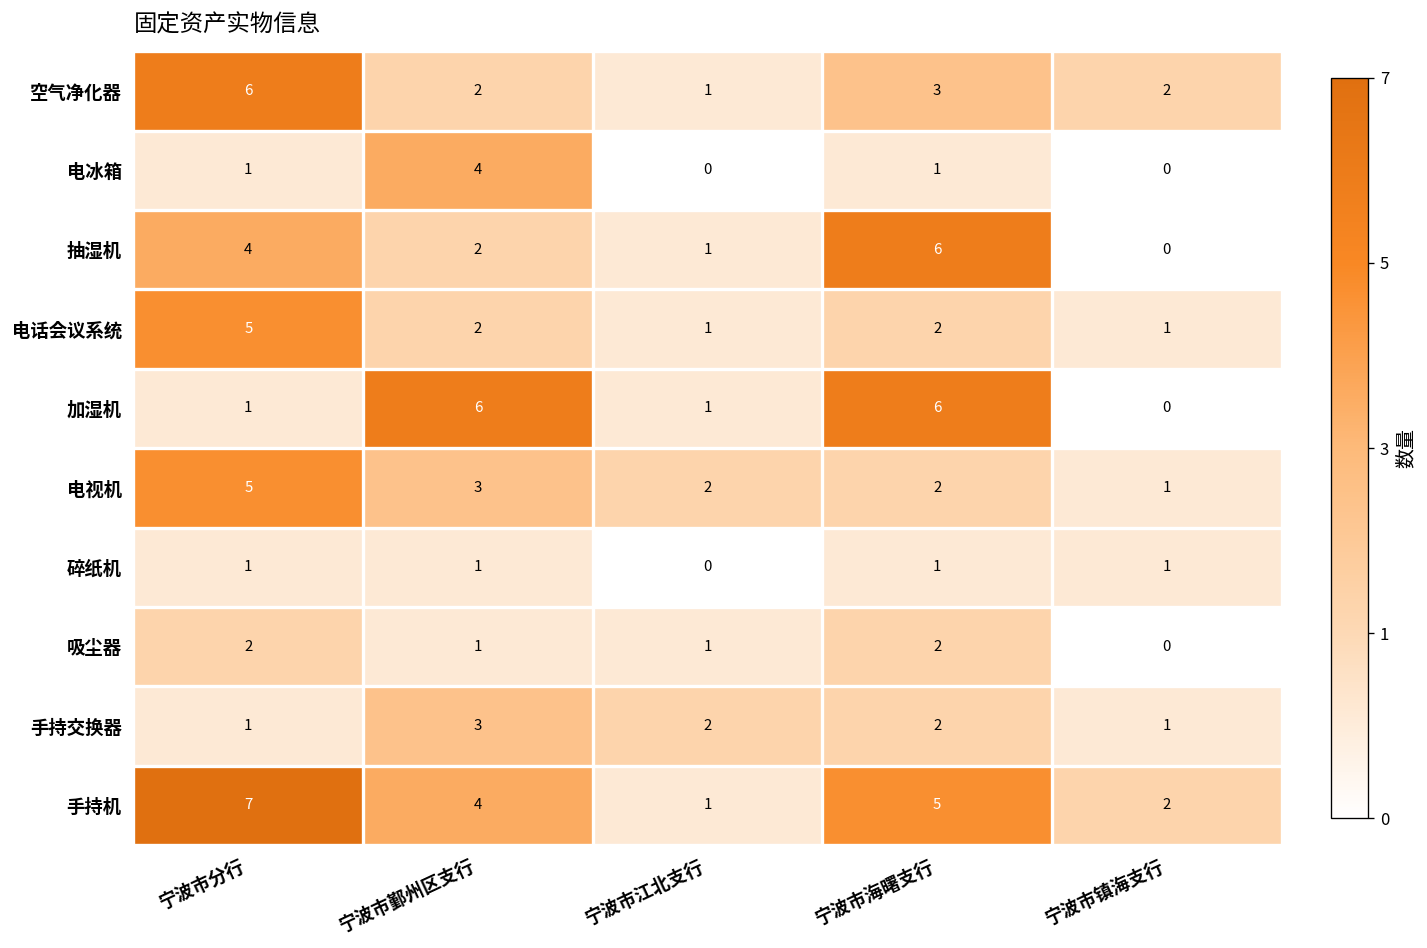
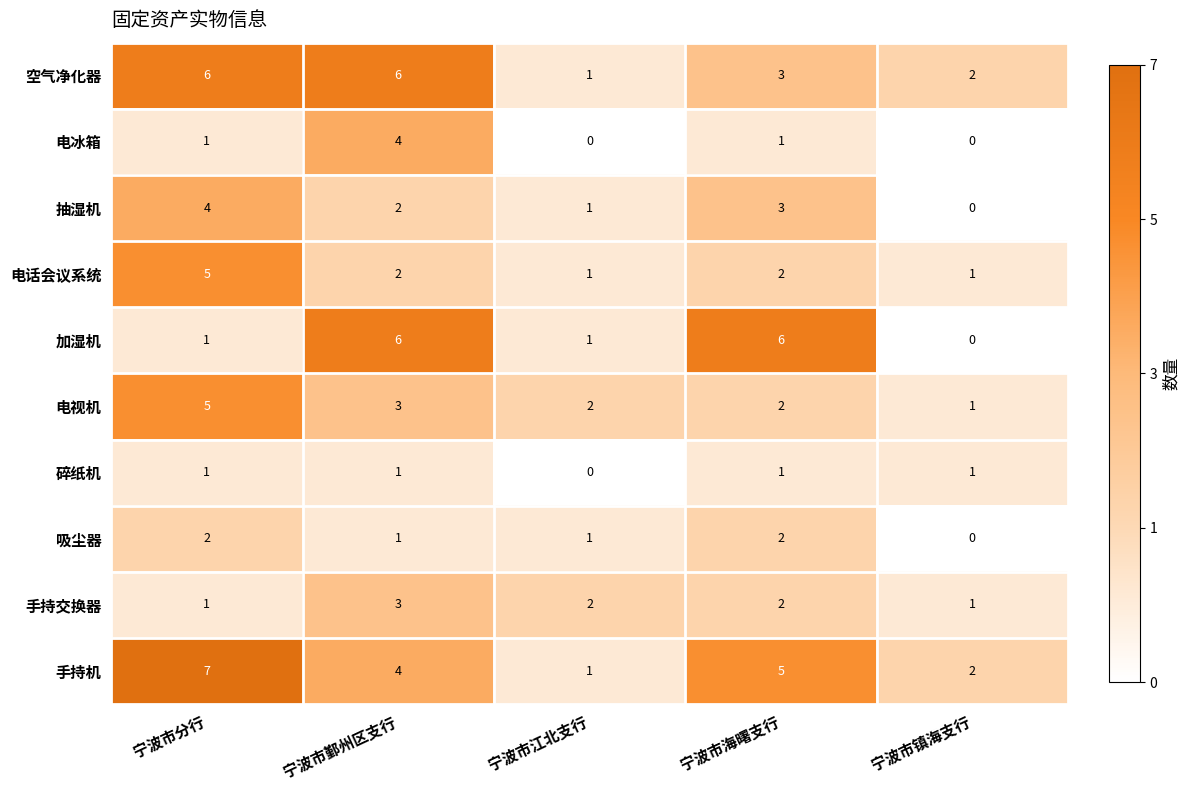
空气净化器, 宁波市鄞州区支行: 2 -> 6
抽湿机, 宁波市海曙支行: 6 -> 3
